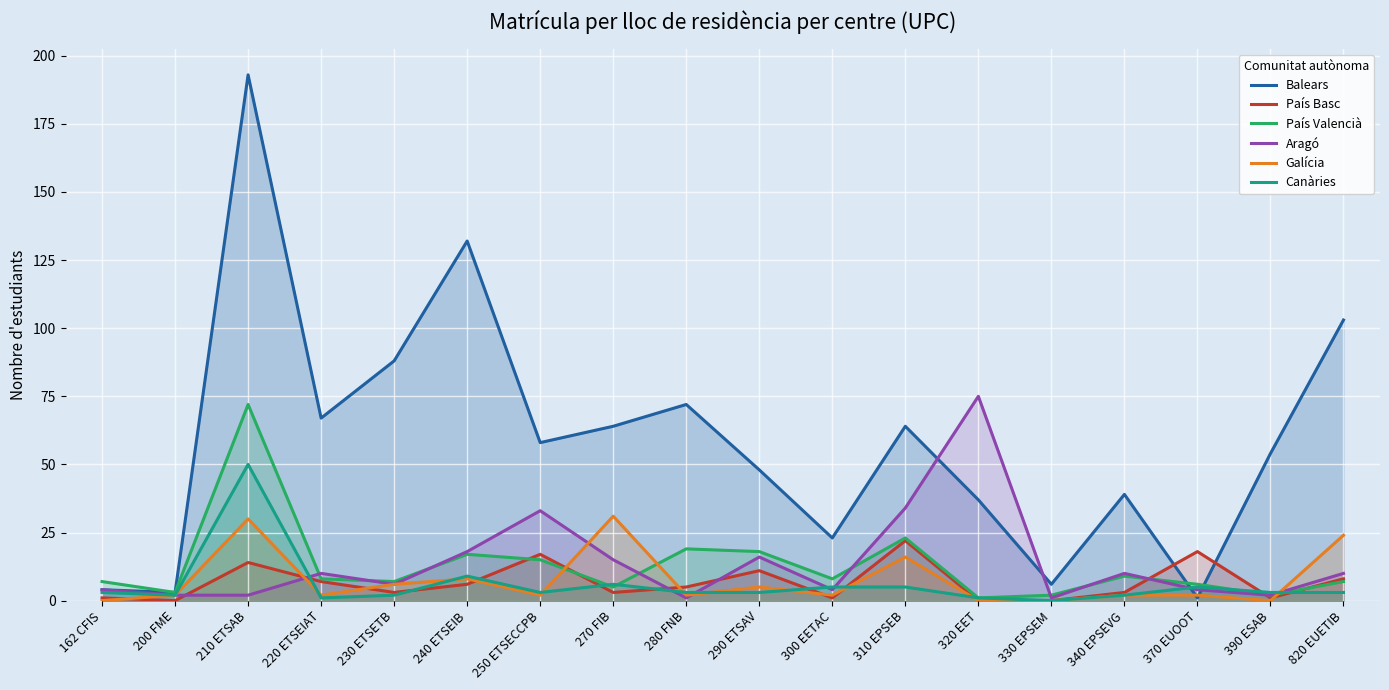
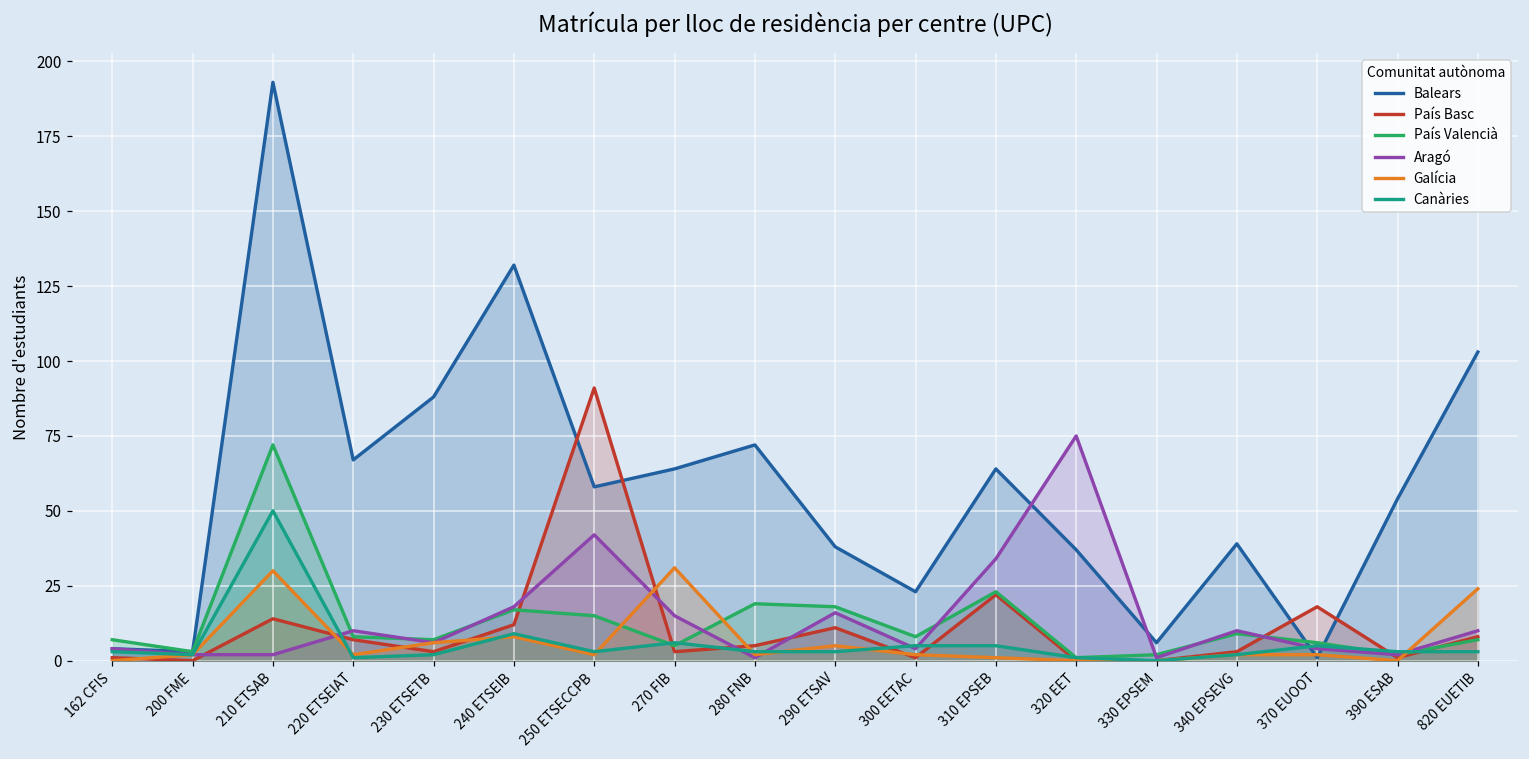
País Basc, 240 ETSEIB: 6 -> 12
País Basc, 250 ETSECCPB: 17 -> 91
Aragó, 250 ETSECCPB: 33 -> 42
Balears, 290 ETSAV: 48 -> 38
Galícia, 310 EPSEB: 16 -> 1
